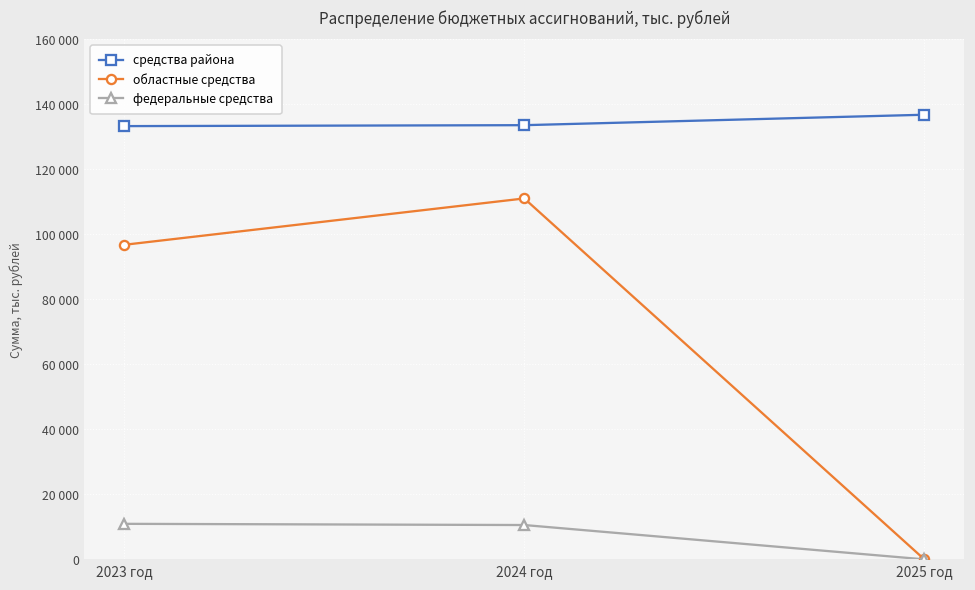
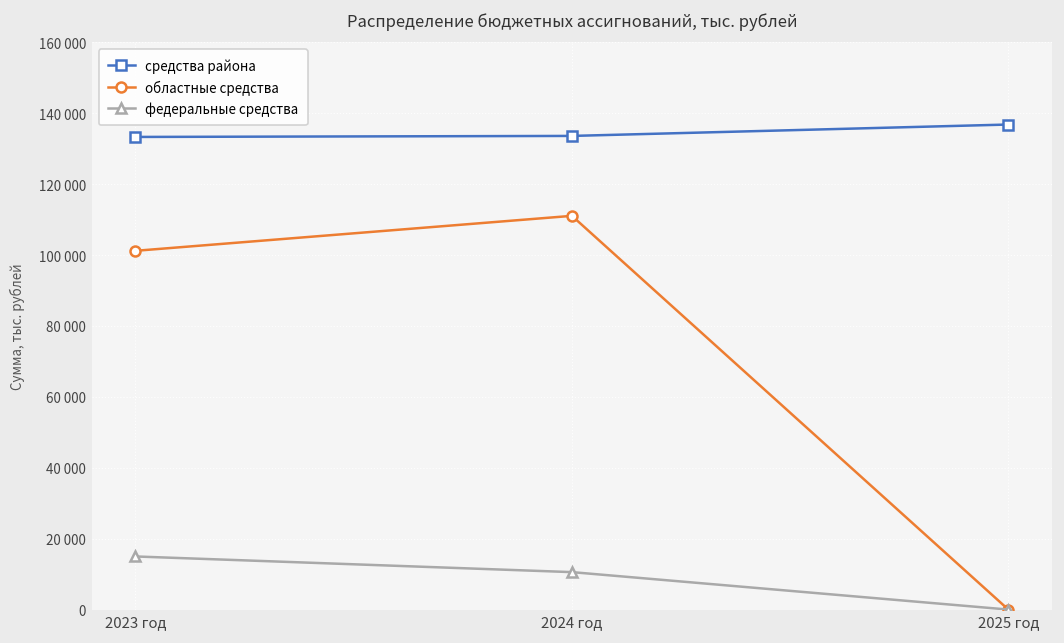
областные средства, 2023 год: 97000 -> 101000
федеральные средства, 2023 год: 11000 -> 15000
